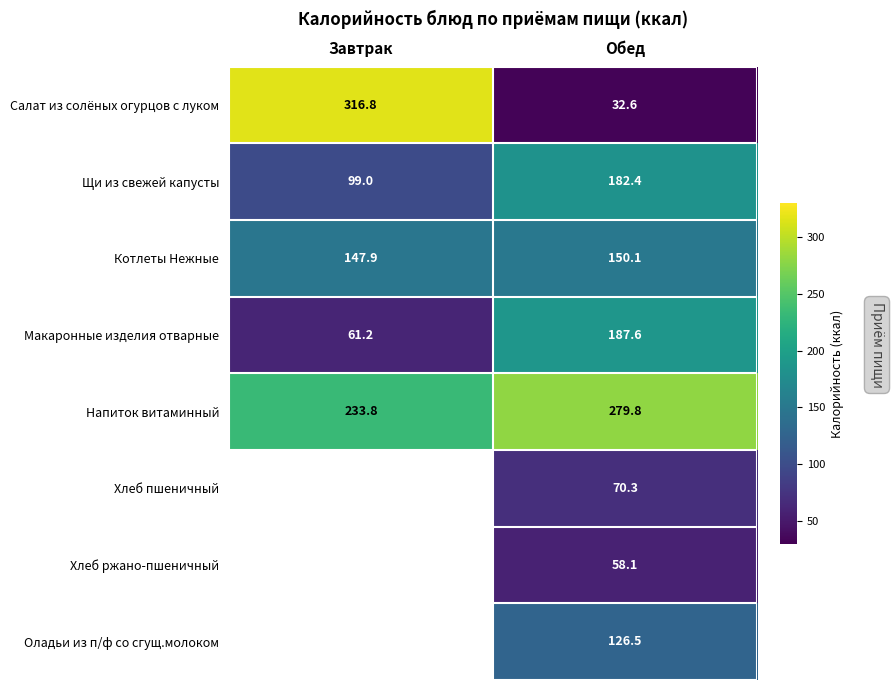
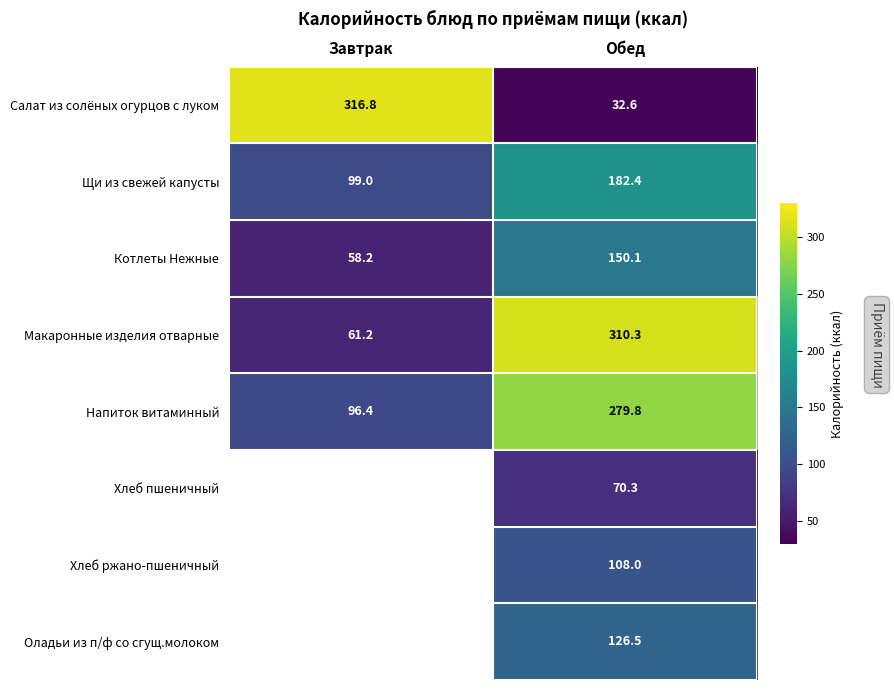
Котлеты Нежные, Завтрак: 147.9 -> 58.2
Макаронные изделия отварные, Обед: 187.6 -> 310.3
Напиток витаминный, Завтрак: 233.8 -> 96.4
Хлеб ржано-пшеничный, Обед: 58.1 -> 108.0
